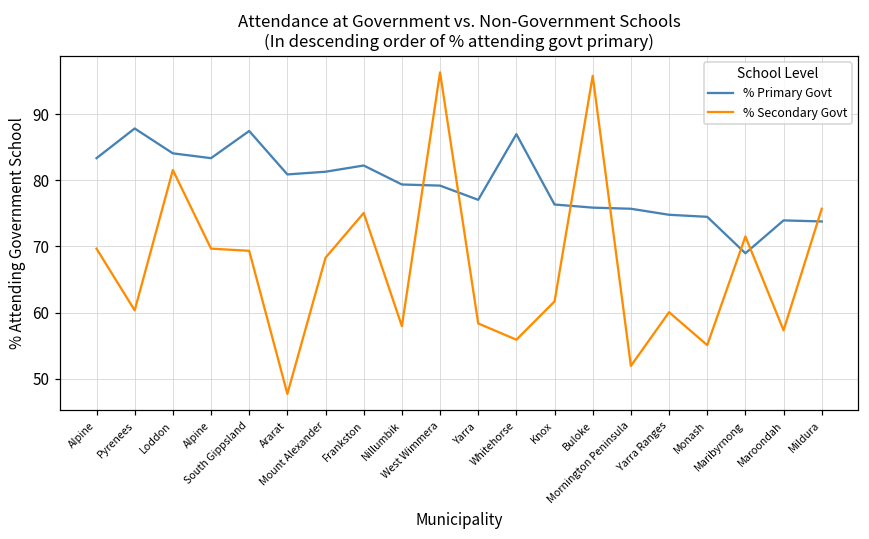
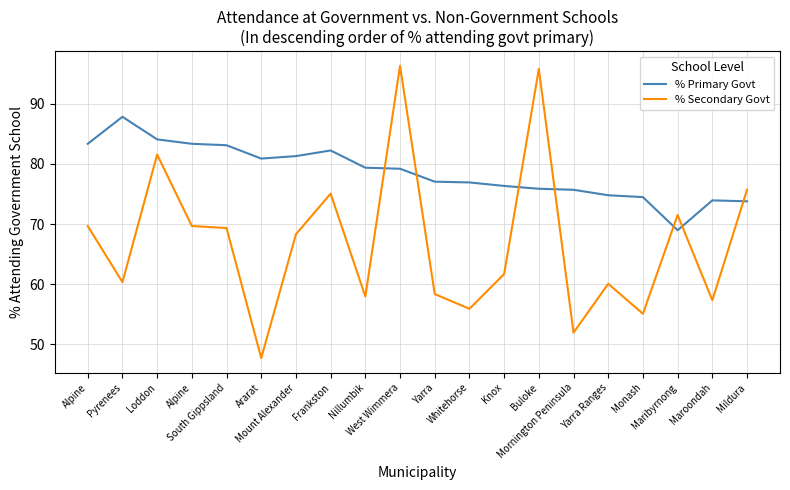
% Primary Govt, South Gippsland: 87 -> 83
% Primary Govt, Whitehorse: 87 -> 77
